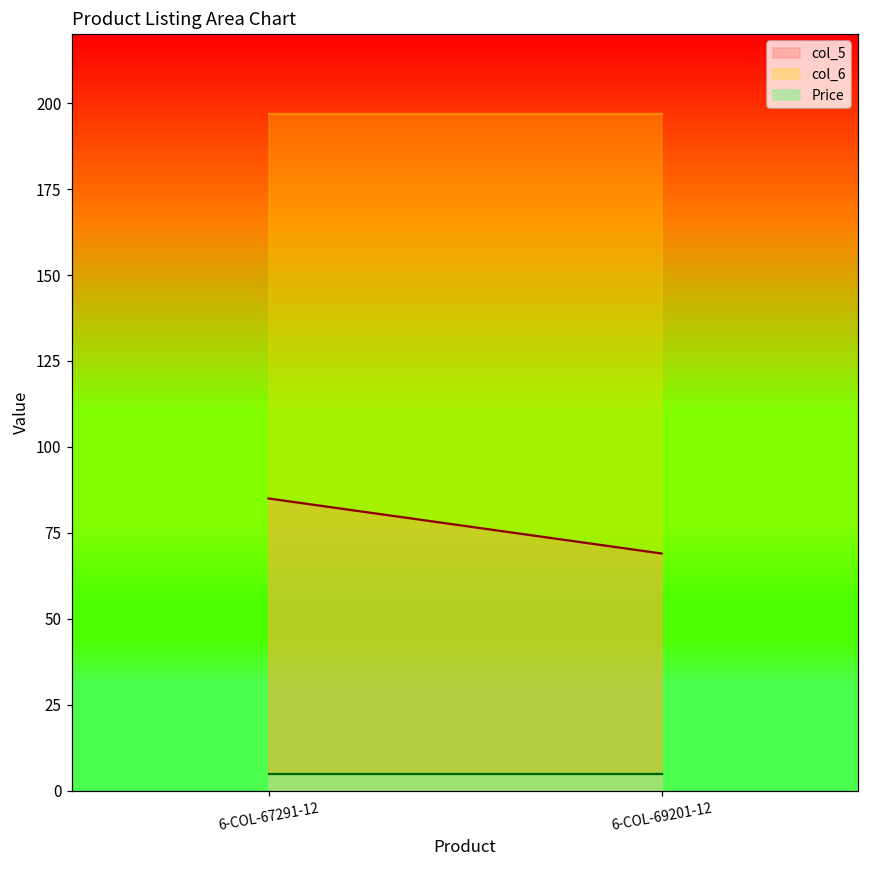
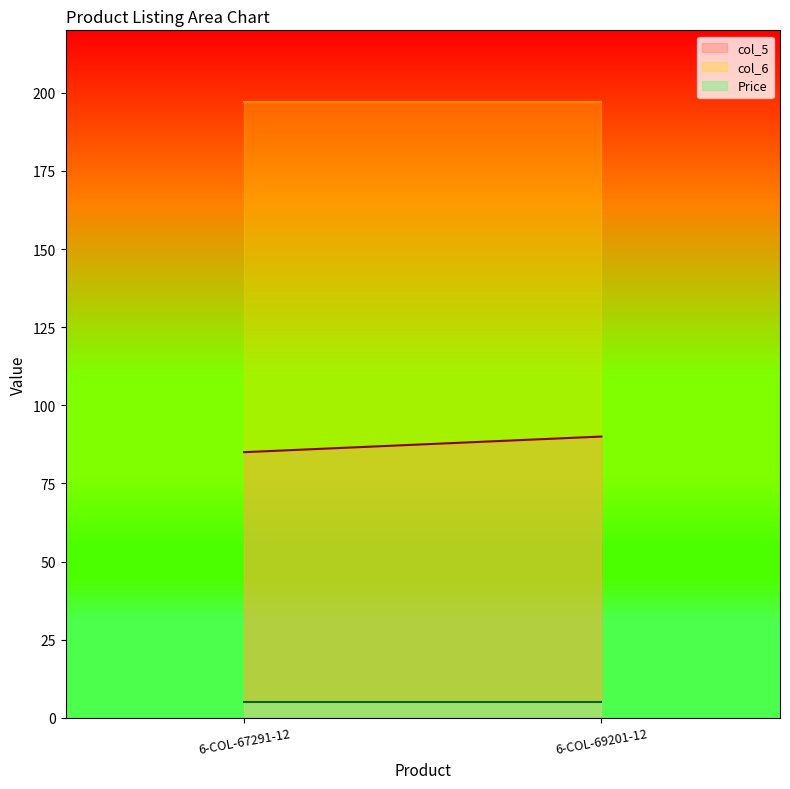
col_5, 6-COL-69201-12: 69 -> 90
